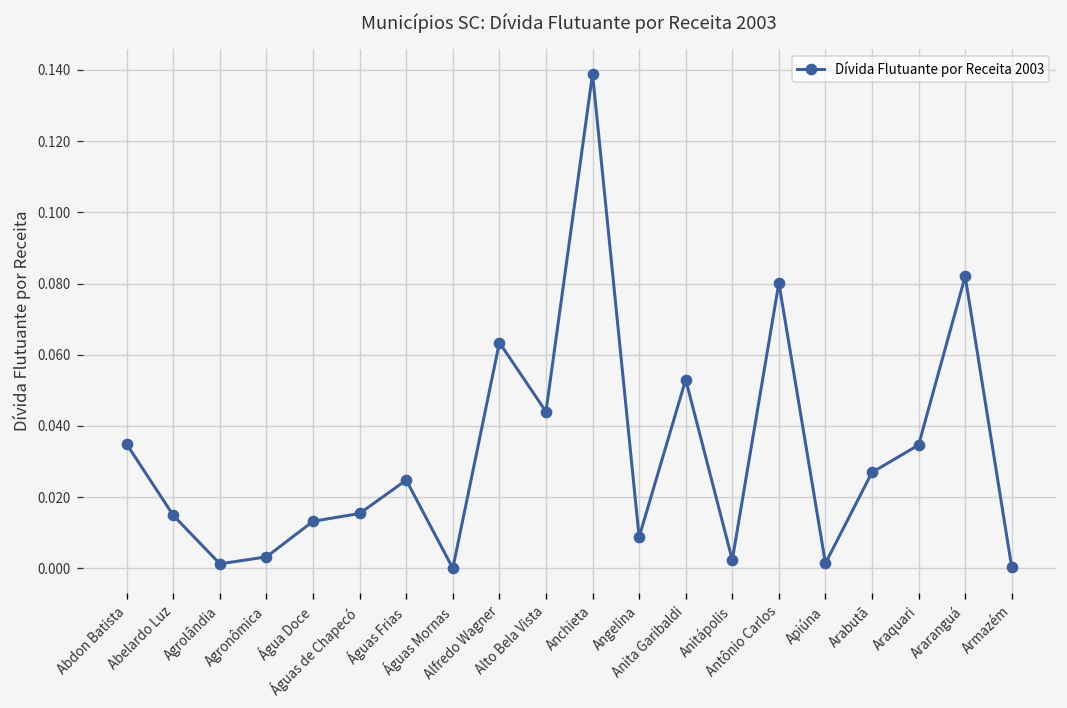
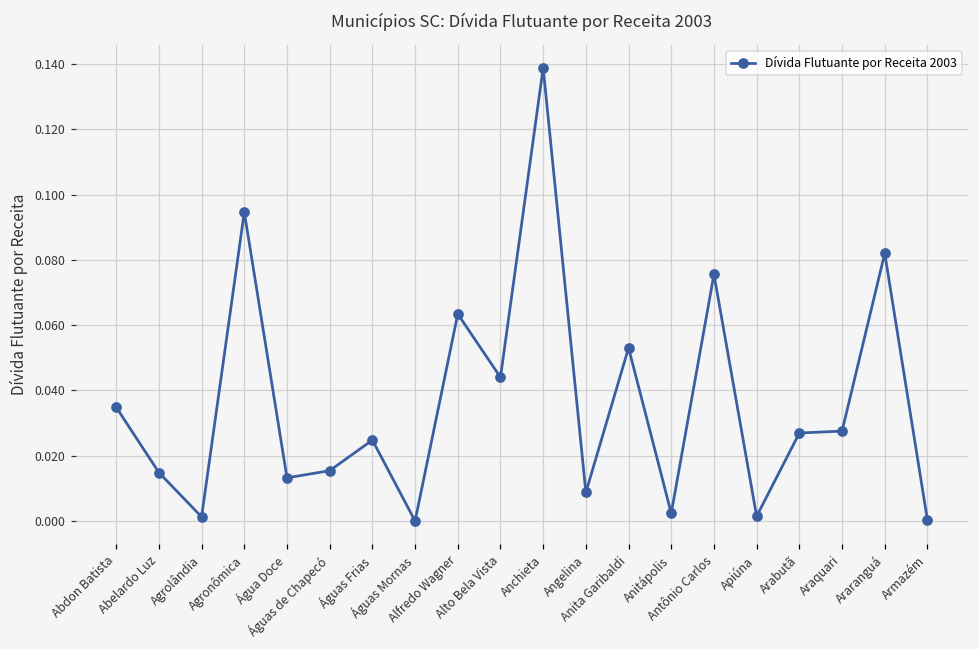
Agronômica: 0.003 -> 0.095
Antônio Carlos: 0.080 -> 0.076
Araquari: 0.035 -> 0.028
